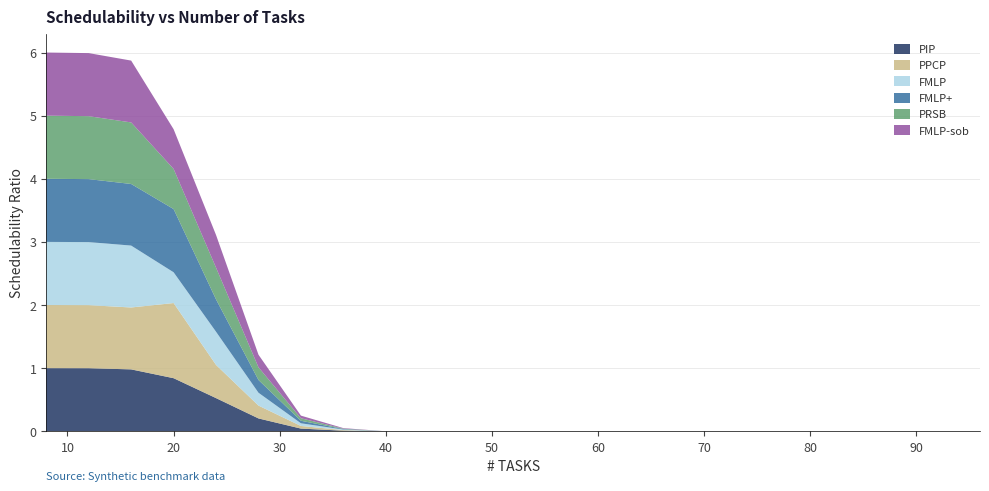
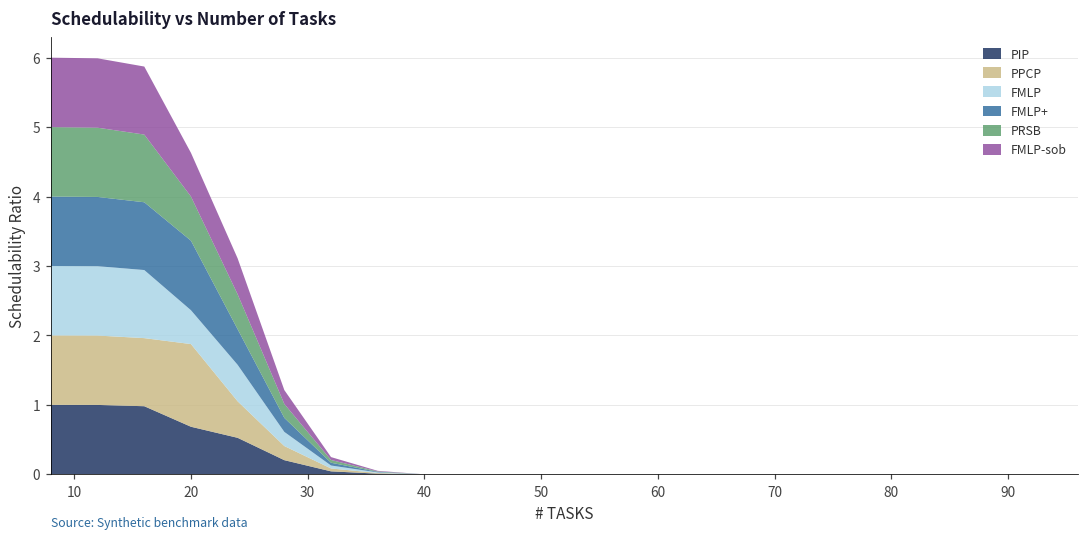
PIP, 20: 0.8 -> 0.7
